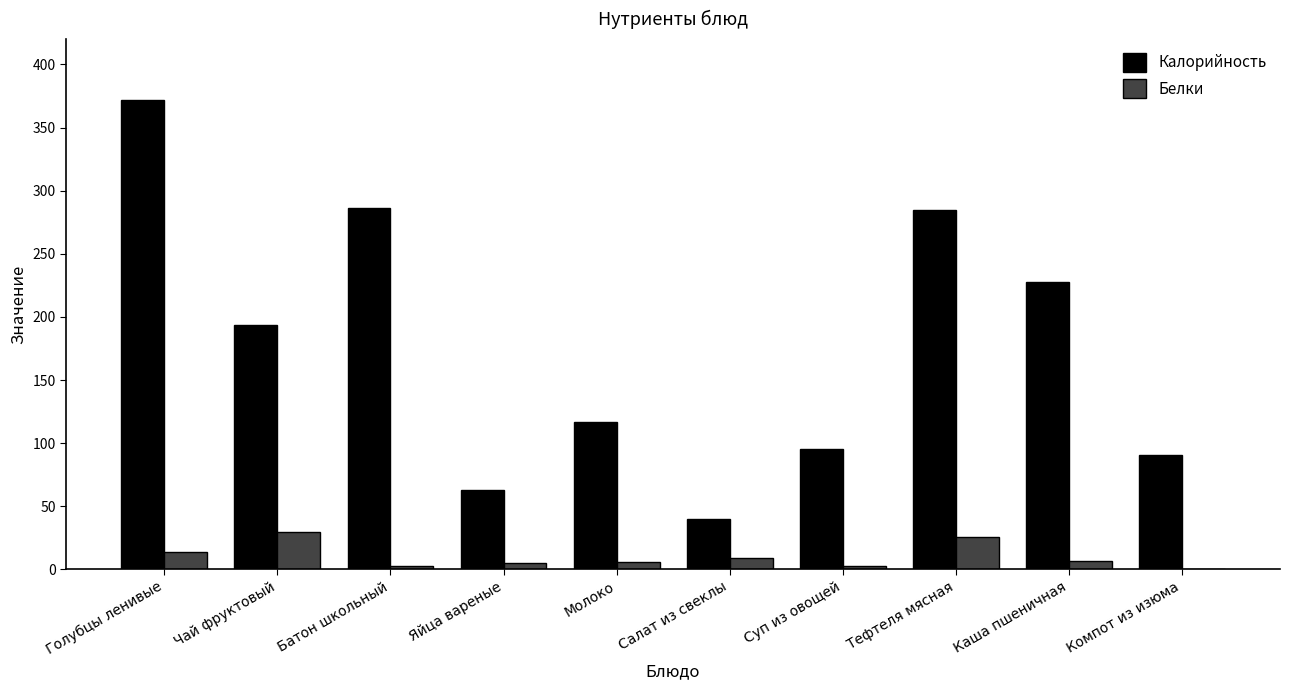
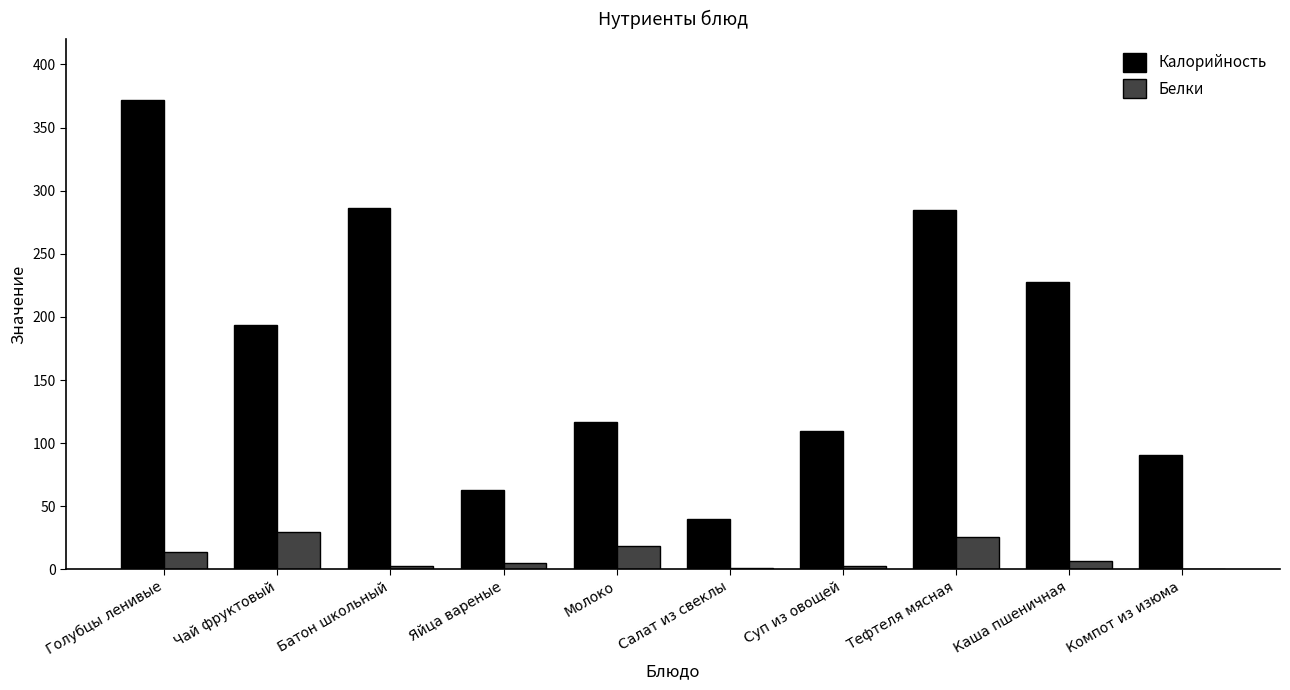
Белки, Молоко: 6 -> 18
Белки, Салат из свеклы: 9 -> 1
Калорийность, Суп из овощей: 95 -> 110
